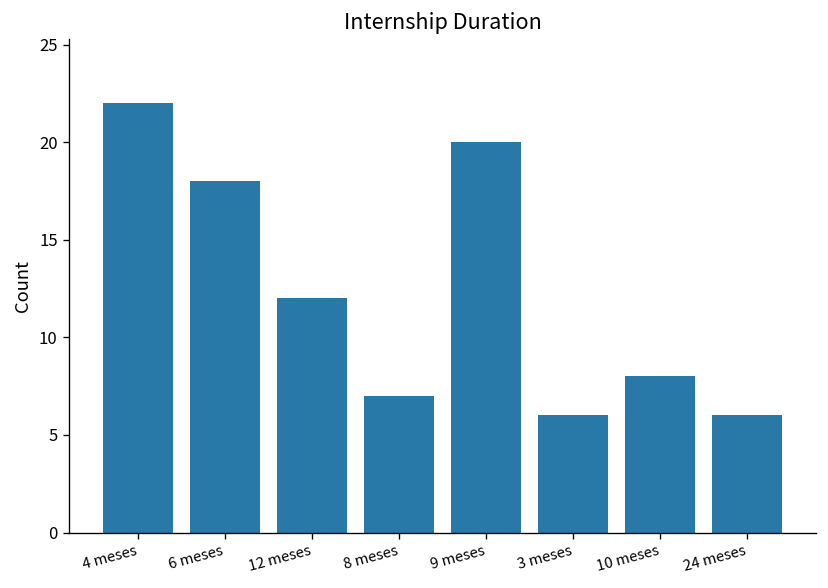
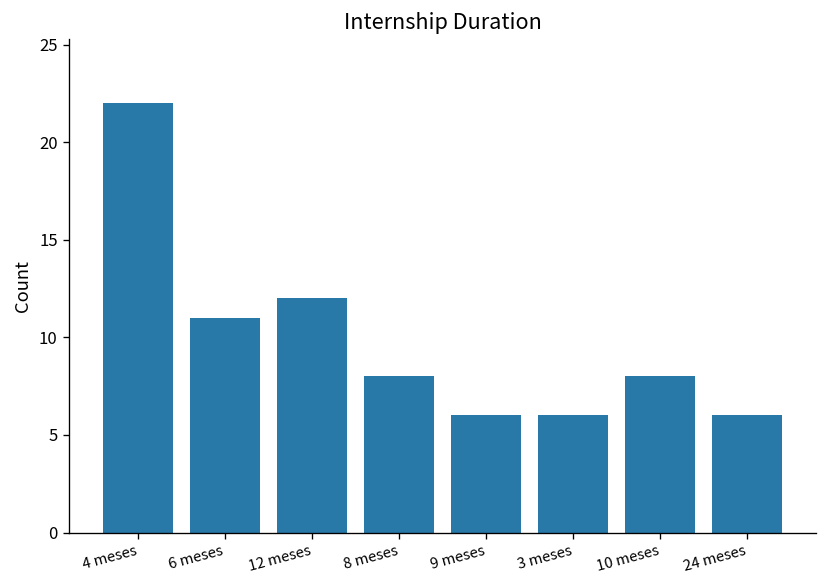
6 meses: 18 -> 11
8 meses: 7 -> 8
9 meses: 20 -> 6
